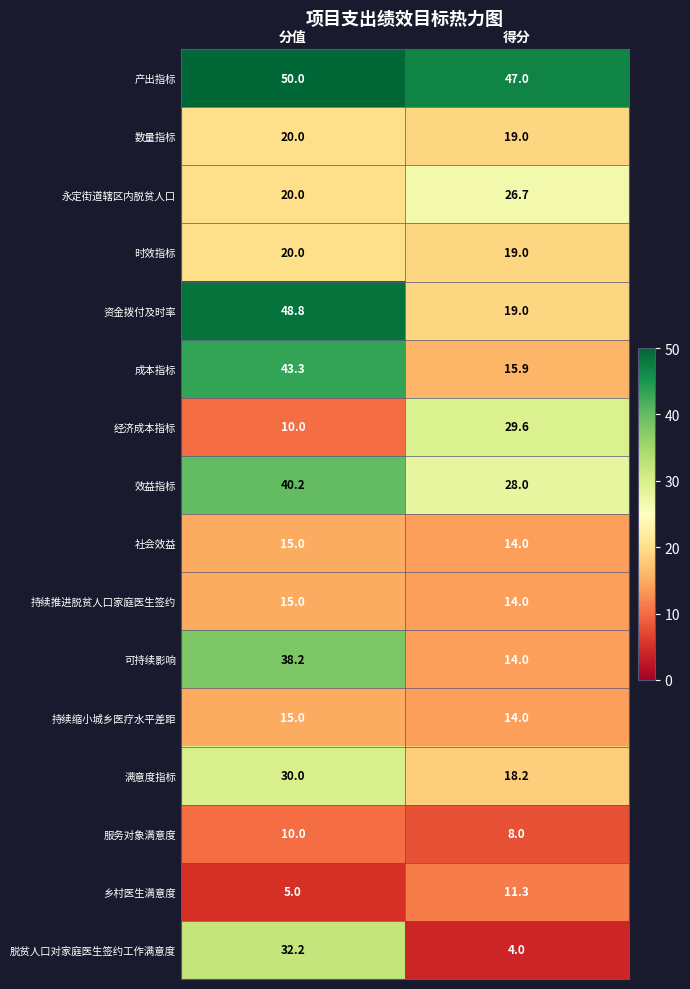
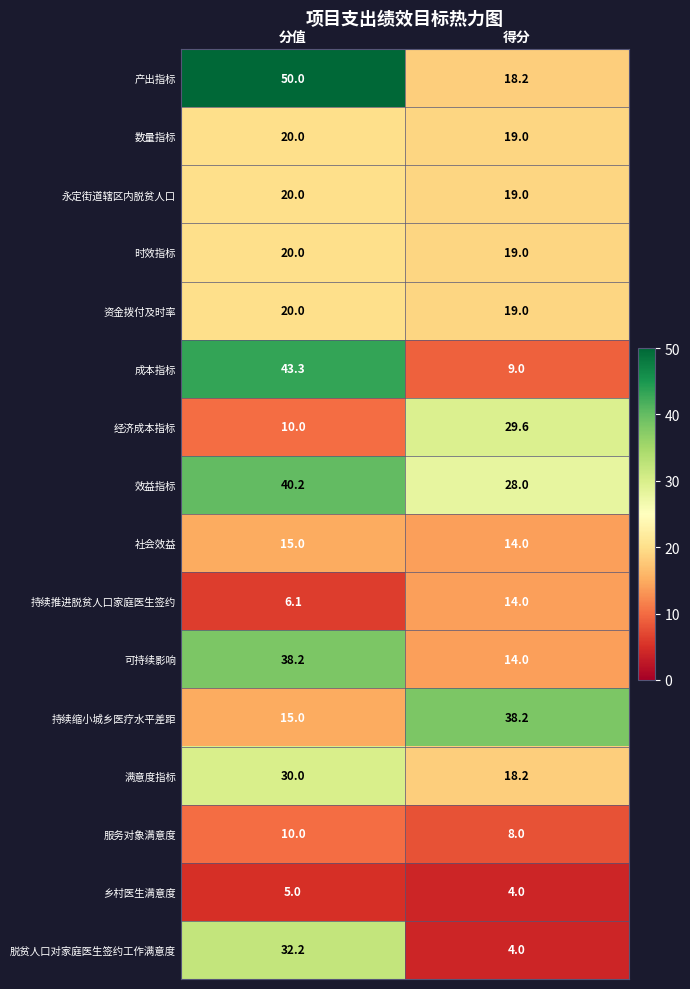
产出指标, 得分: 47.0 -> 18.2
永定街道辖区内脱贫人口, 得分: 26.7 -> 19.0
资金拨付及时率, 分值: 48.8 -> 20.0
成本指标, 得分: 15.9 -> 9.0
持续推进脱贫人口家庭医生签约, 分值: 15.0 -> 6.1
持续缩小城乡医疗水平差距, 得分: 14.0 -> 38.2
乡村医生满意度, 得分: 11.3 -> 4.0
